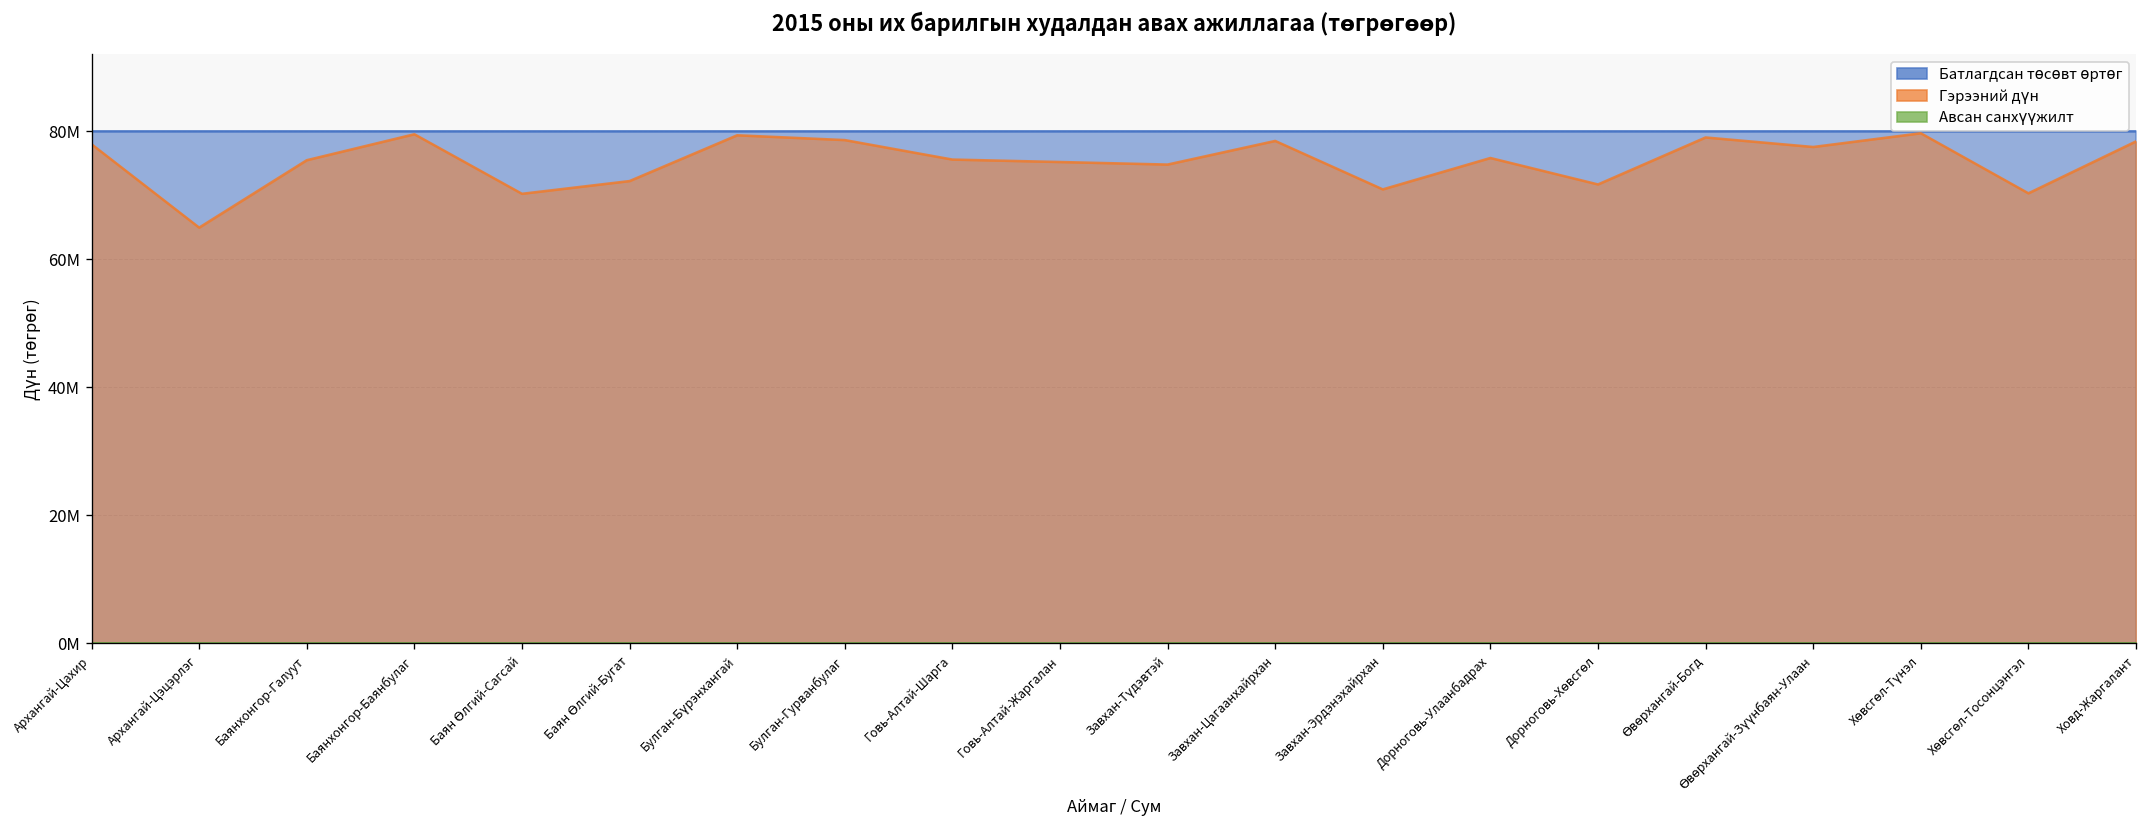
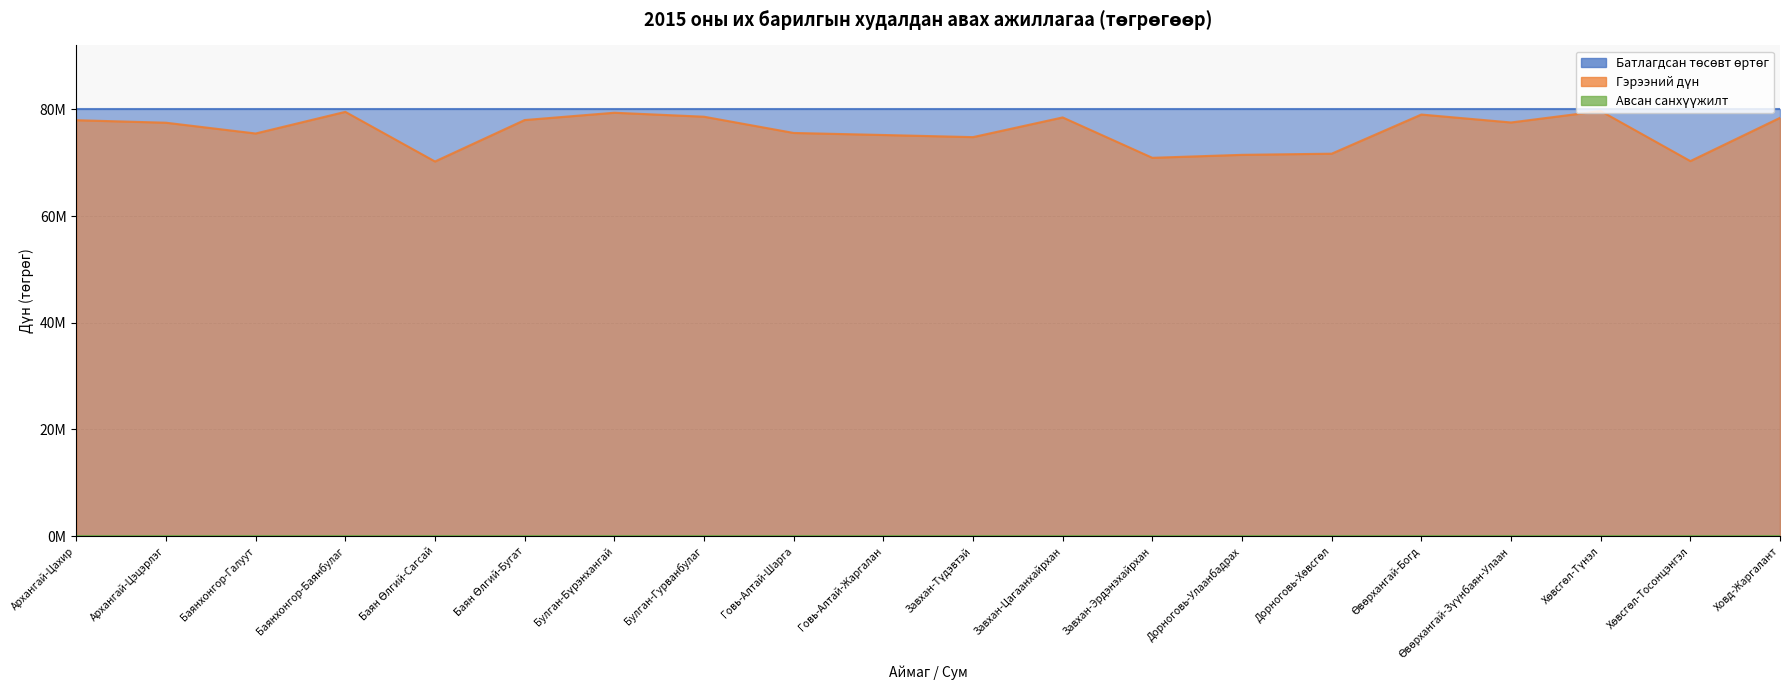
Гэрээний дүн, Архангай-Цэцэрлэг: 65М -> 78М
Гэрээний дүн, Баян Өлгий-Бугат: 72М -> 78М
Гэрээний дүн, Дорноговь-Улаанбадрах: 76М -> 71М
